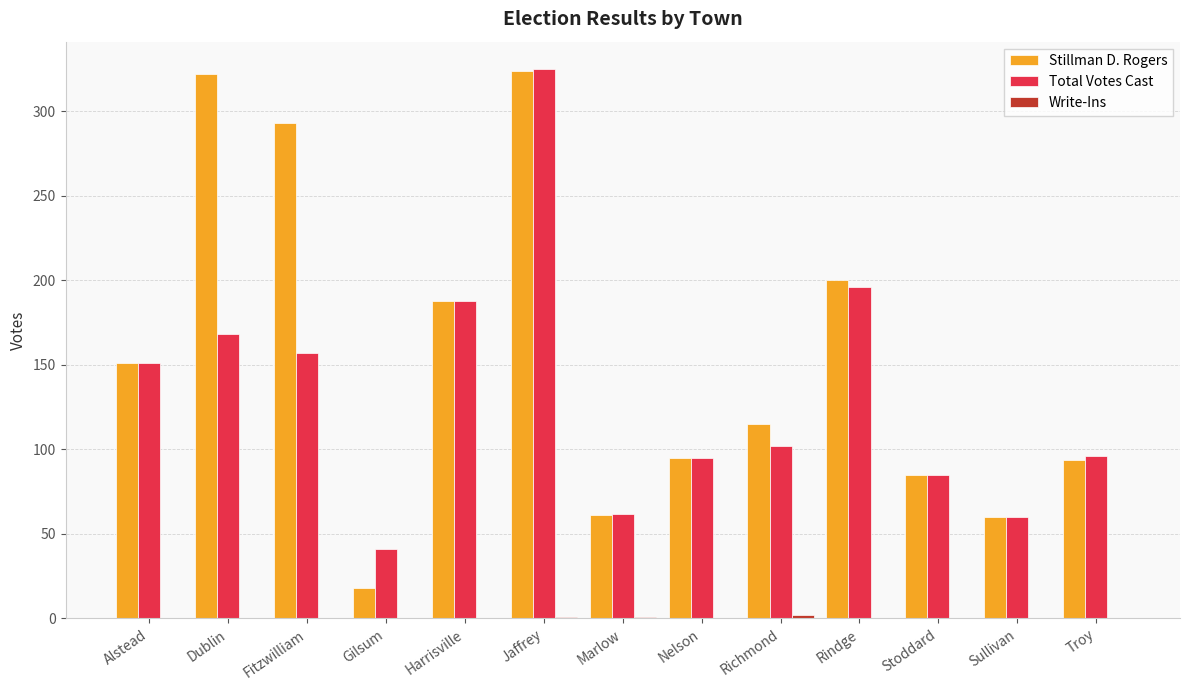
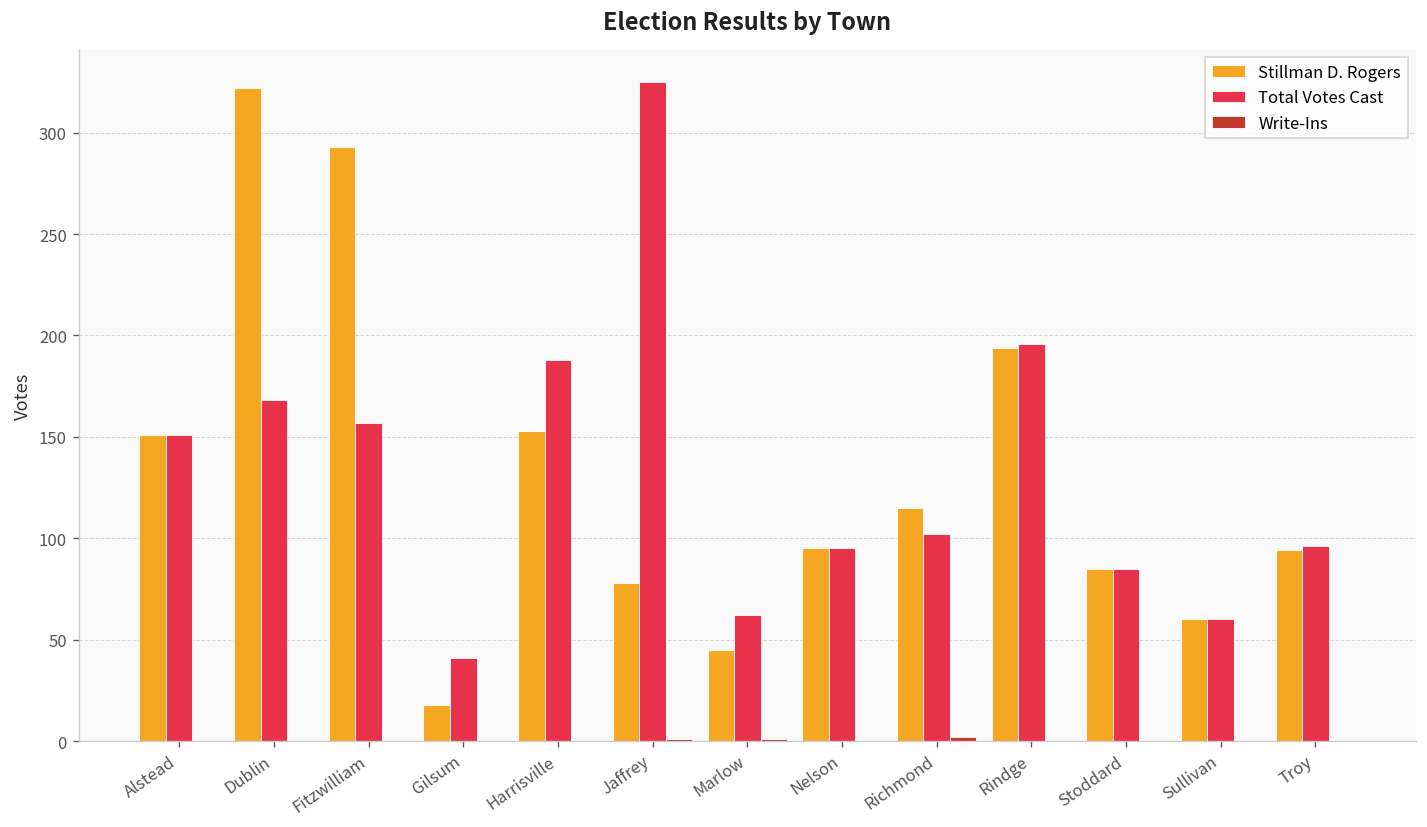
Stillman D. Rogers, Harrisville: 188 -> 153
Stillman D. Rogers, Jaffrey: 324 -> 78
Stillman D. Rogers, Marlow: 61 -> 45
Stillman D. Rogers, Rindge: 200 -> 194
